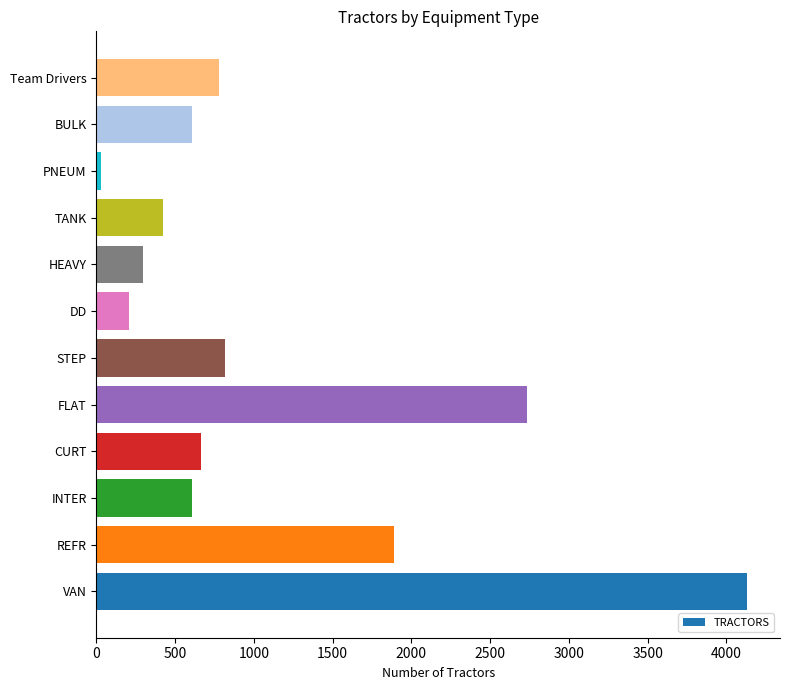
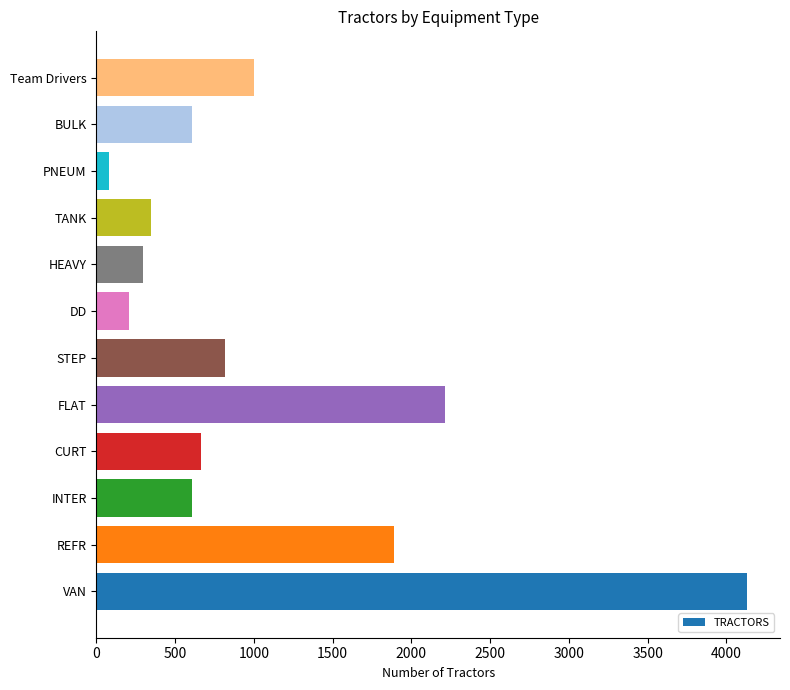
Team Drivers: 780 -> 1000
PNEUM: 30 -> 80
TANK: 420 -> 350
FLAT: 2740 -> 2210
